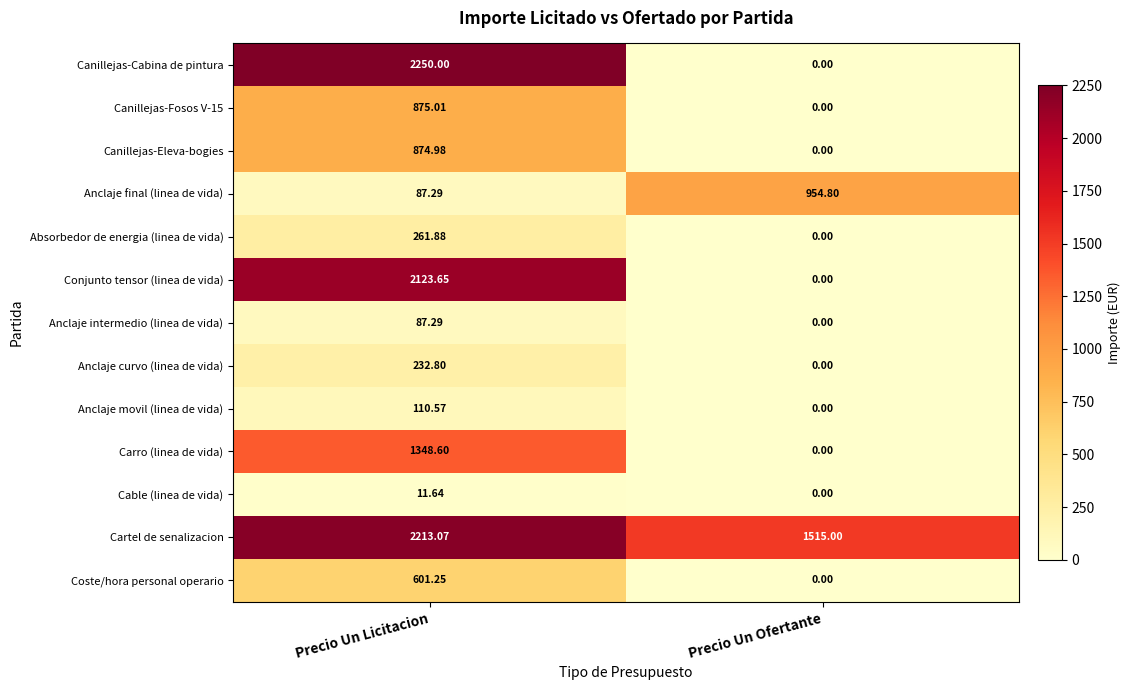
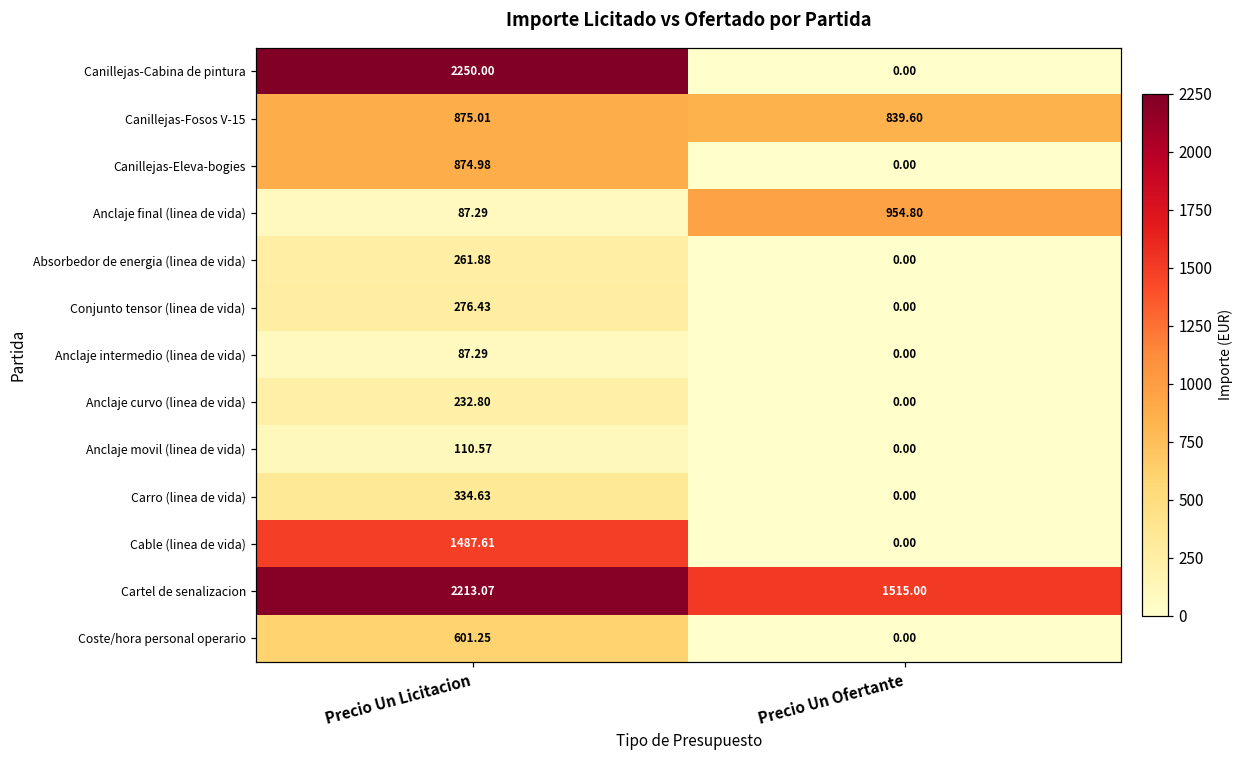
Canillejas-Fosos V-15, Precio Un Ofertante: 0.00 -> 839.60
Conjunto tensor (linea de vida), Precio Un Licitacion: 2123.65 -> 276.43
Carro (linea de vida), Precio Un Licitacion: 1348.60 -> 334.63
Cable (linea de vida), Precio Un Licitacion: 11.64 -> 1487.61
